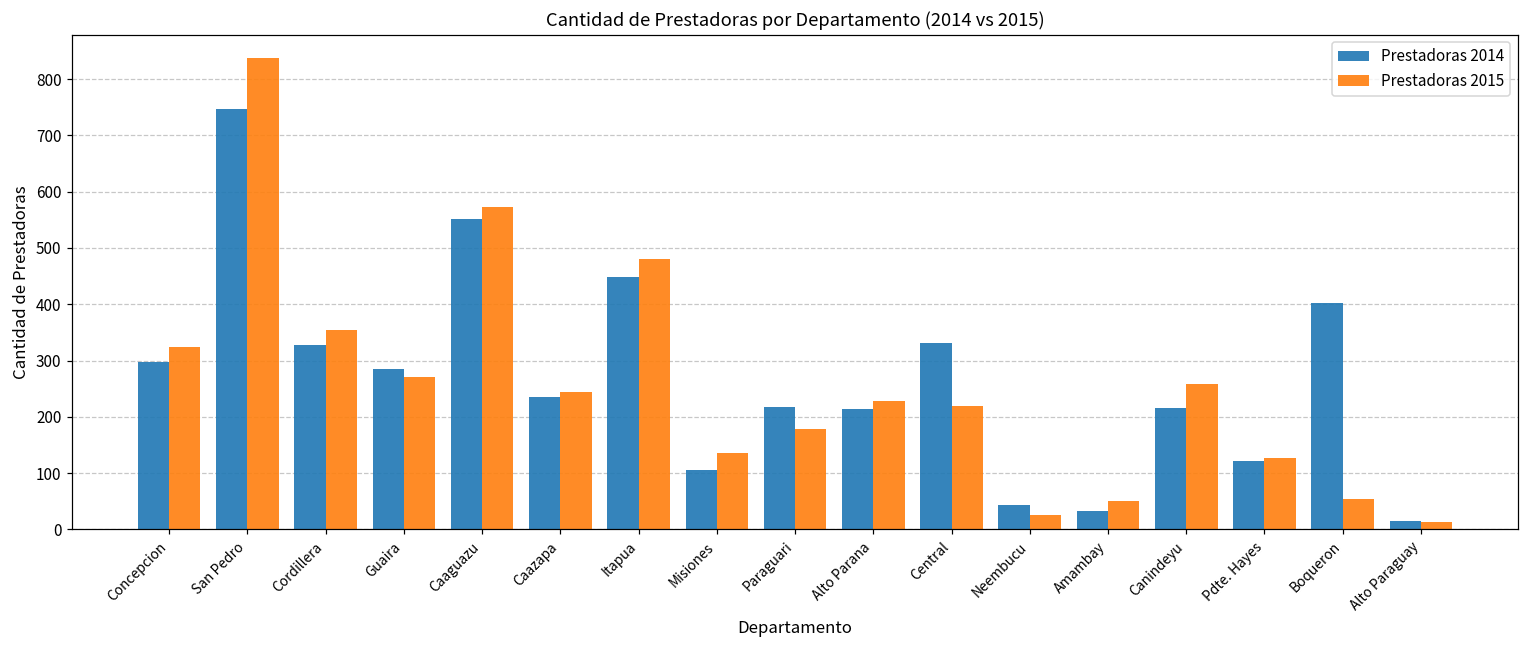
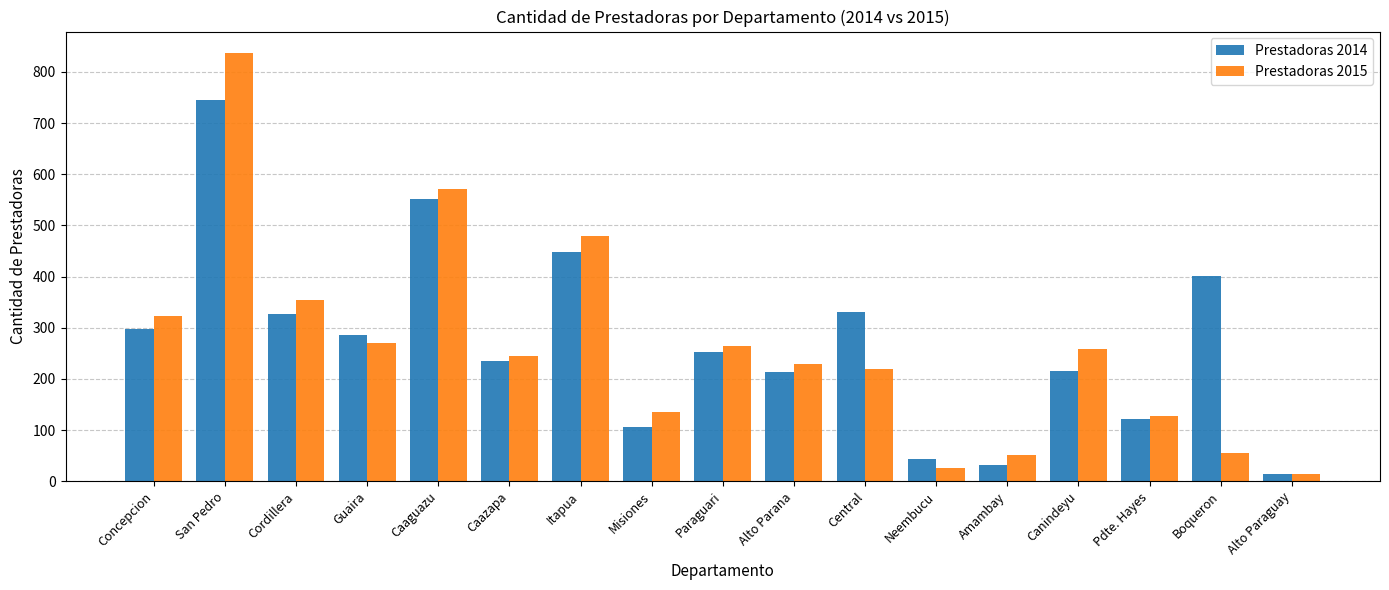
Prestadoras 2014, Paraguari: 220 -> 250
Prestadoras 2015, Paraguari: 180 -> 260
